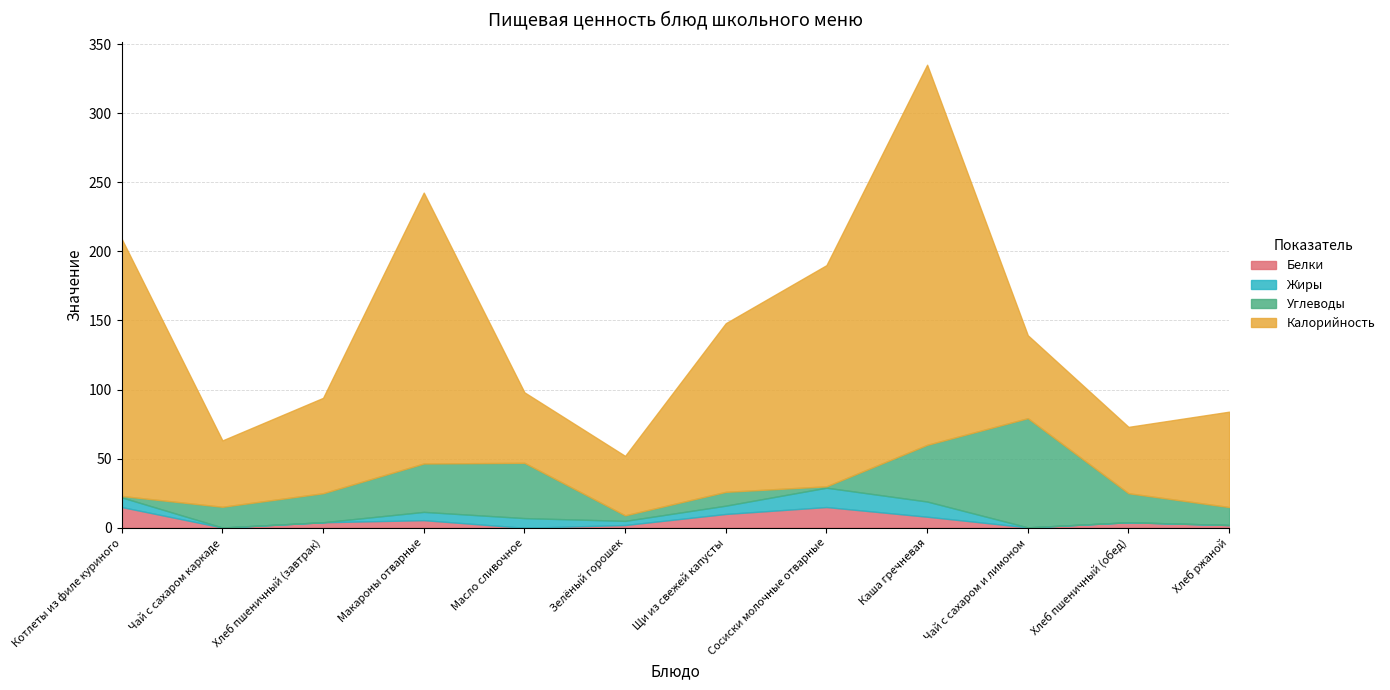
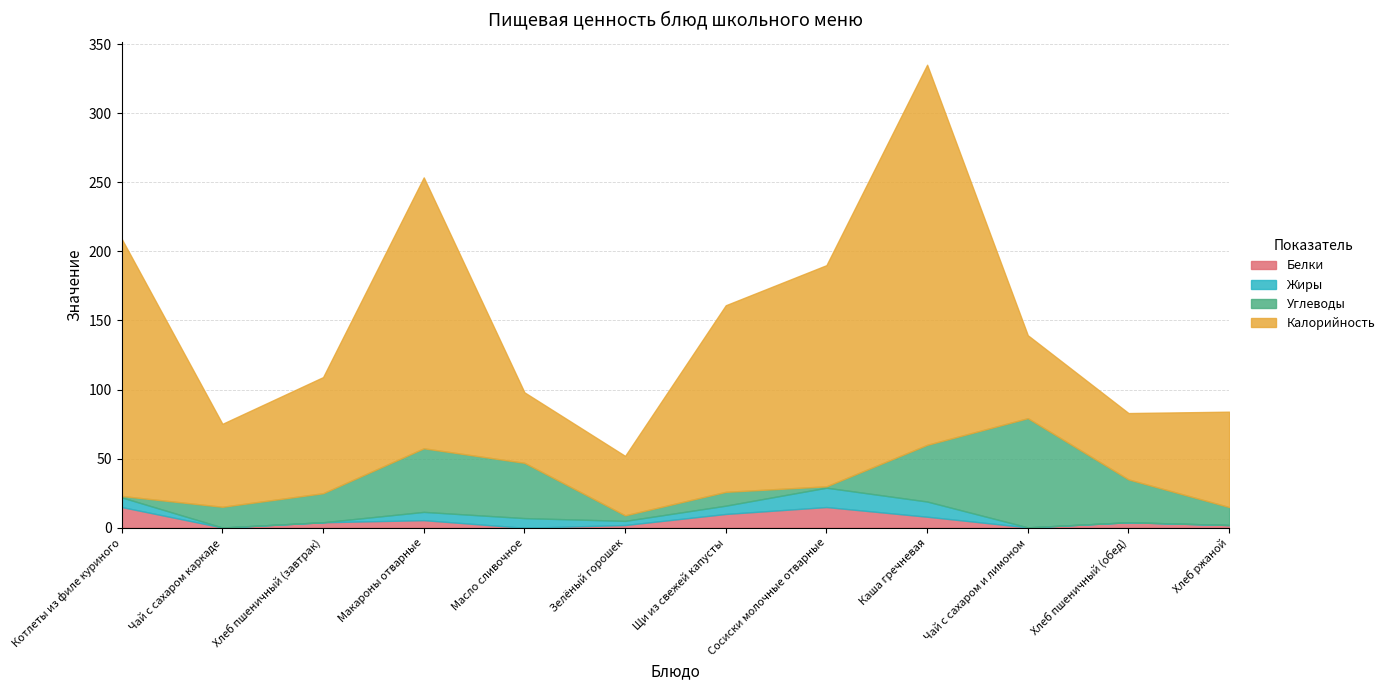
Калорийность, Чай с сахаром каркаде: 48 -> 60
Калорийность, Хлеб пшеничный (завтрак): 69 -> 84
Углеводы, Макароны отварные: 35 -> 46
Калорийность, Щи из свежей капусты: 122 -> 135
Углеводы, Хлеб пшеничный (обед): 21 -> 31
